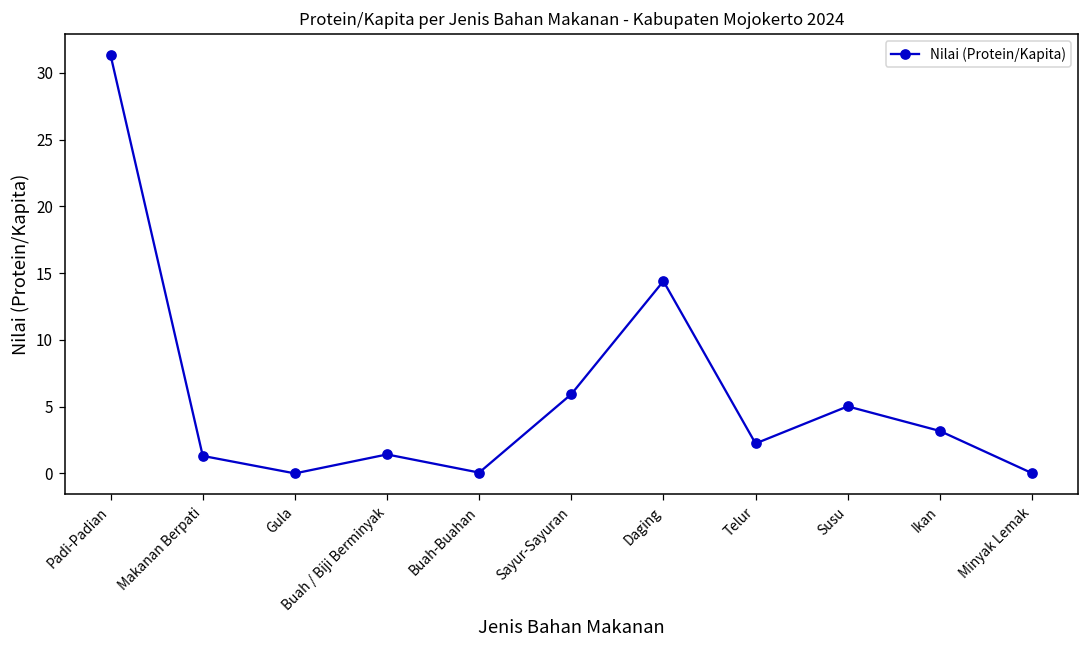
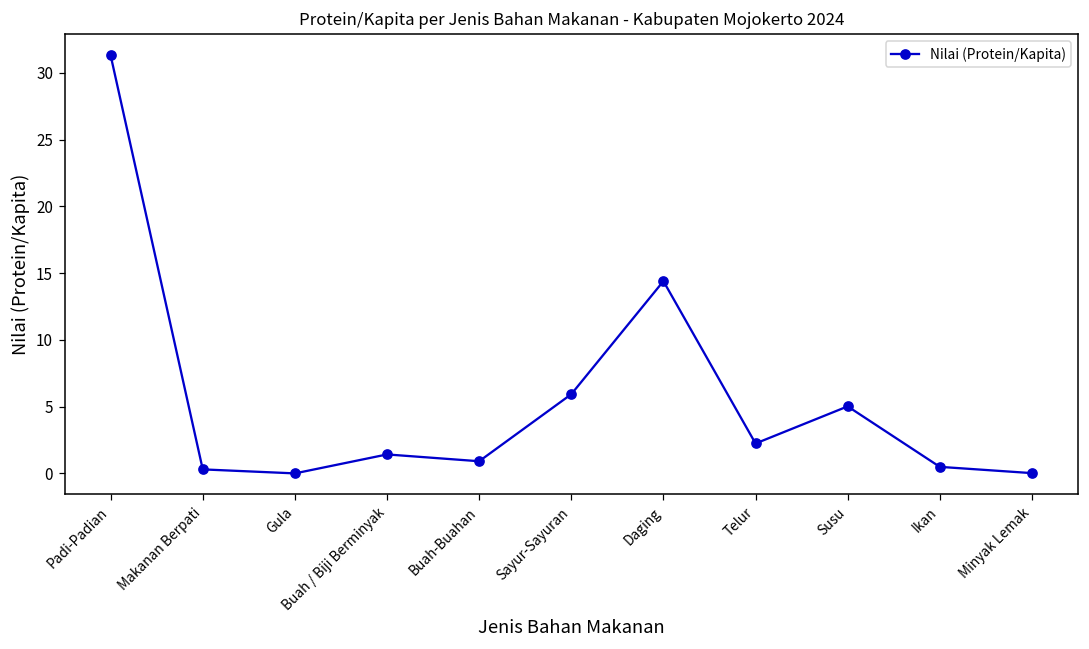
Makanan Berpati: 1.3 -> 0.3
Buah-Buahan: 0.1 -> 0.9
Ikan: 3.2 -> 0.5
